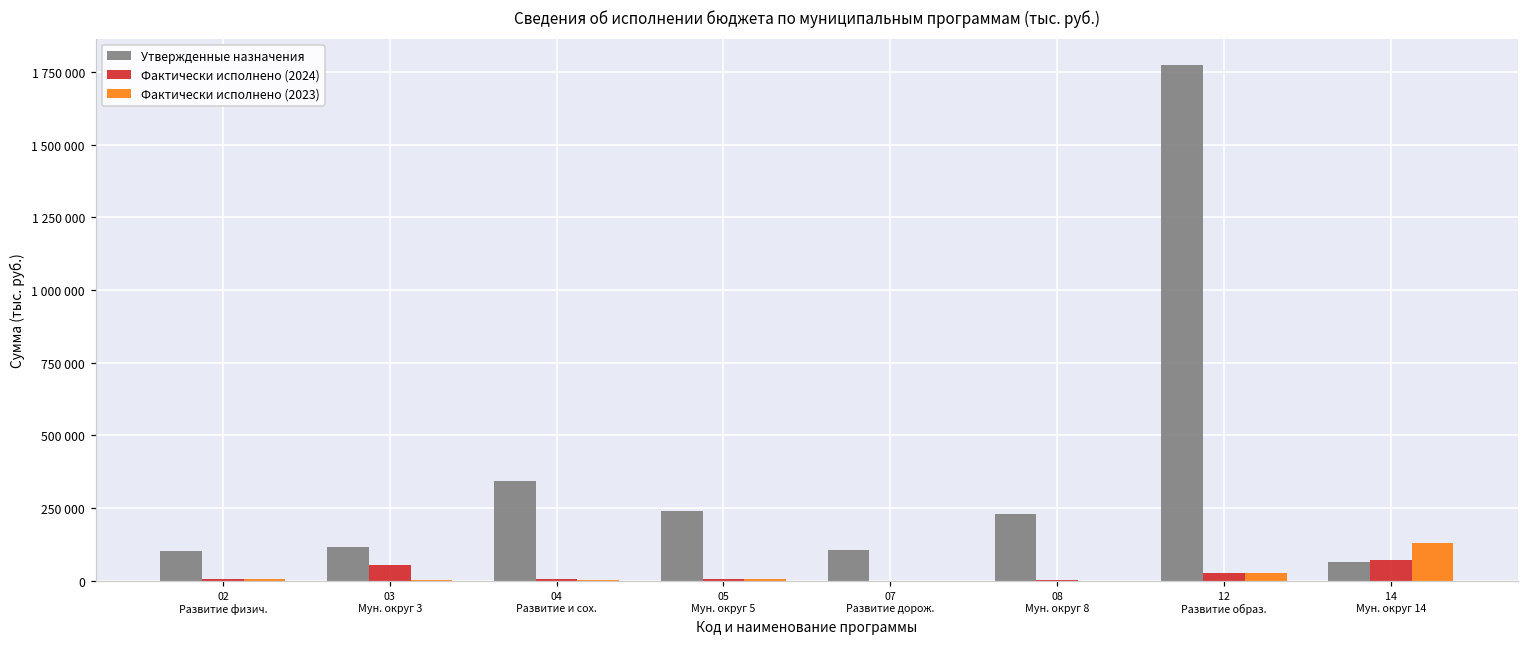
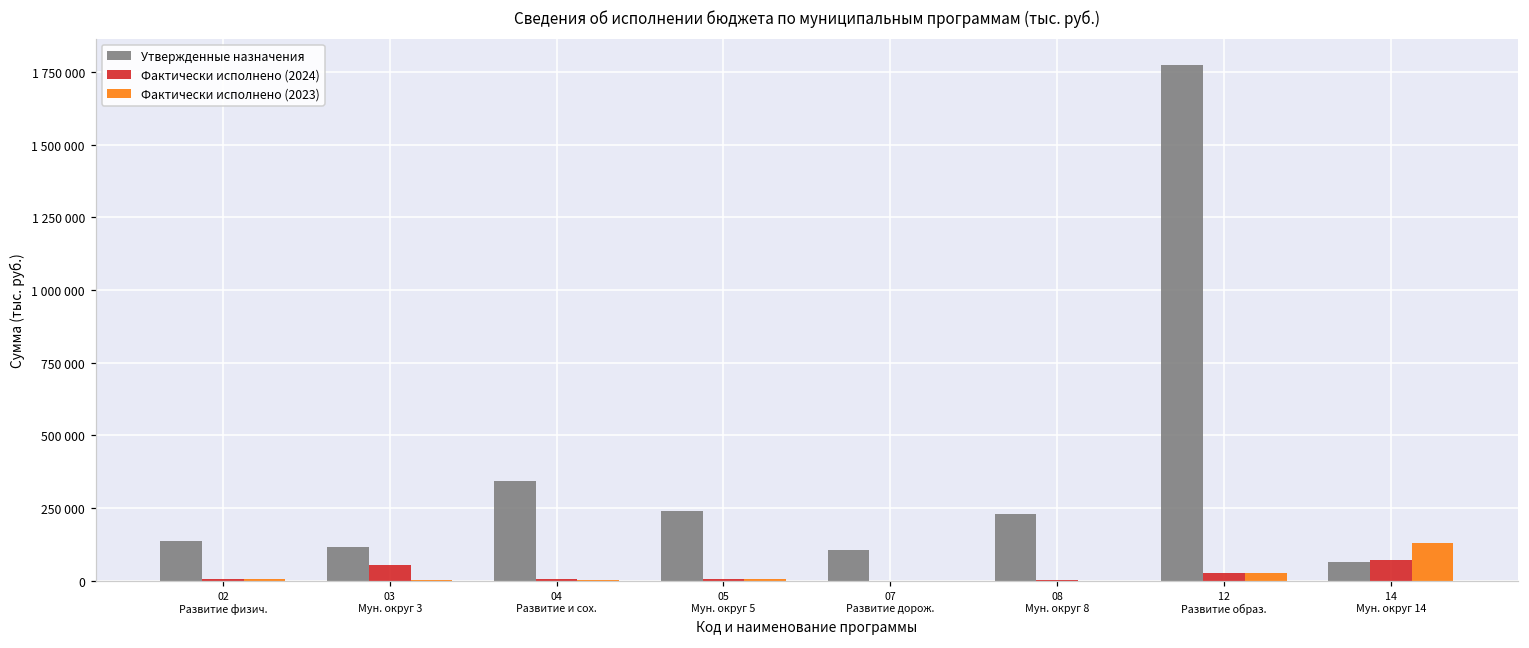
Утвержденные назначения, 02 Развитие физич.: 100000 -> 140000
